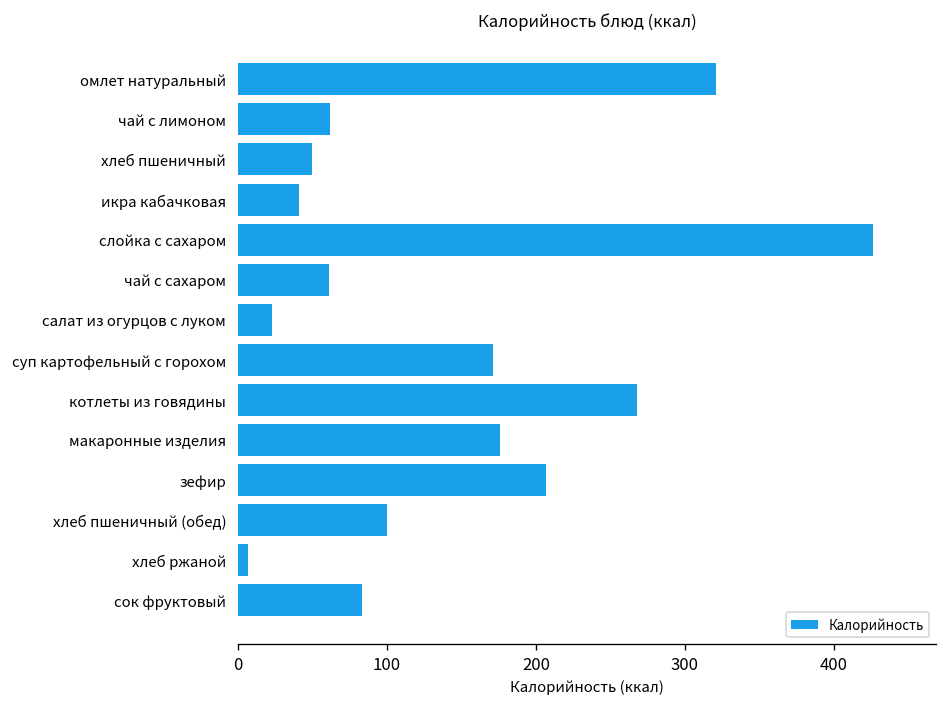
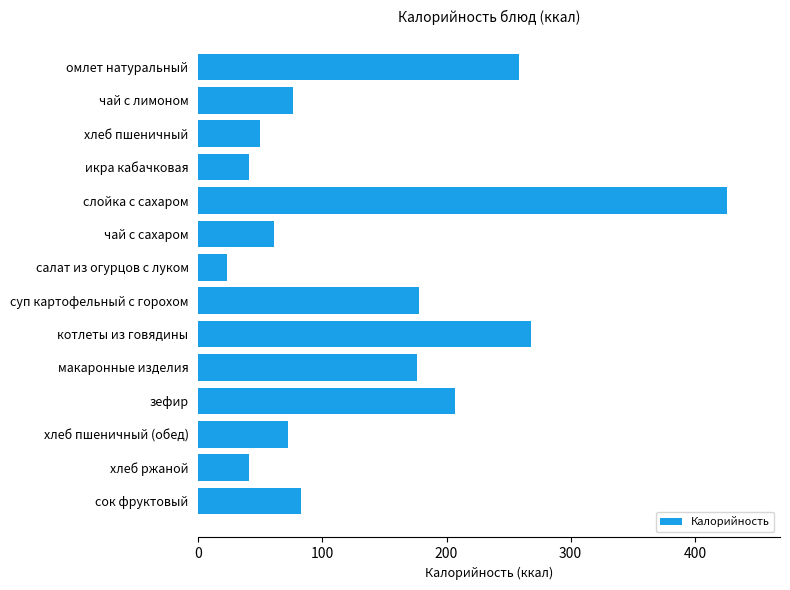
омлет натуральный: 321 -> 258
чай с лимоном: 62 -> 76
суп картофельный с горохом: 171 -> 178
хлеб пшеничный (обед): 100 -> 72
хлеб ржаной: 7 -> 41
